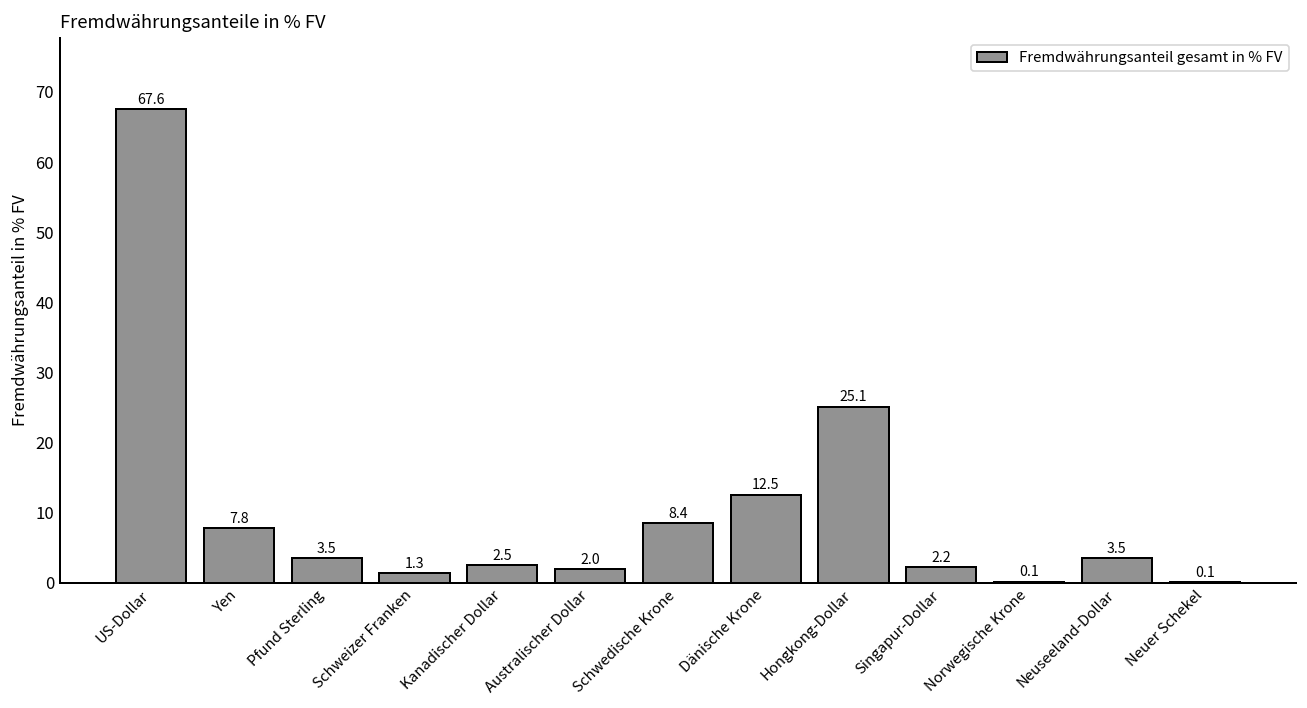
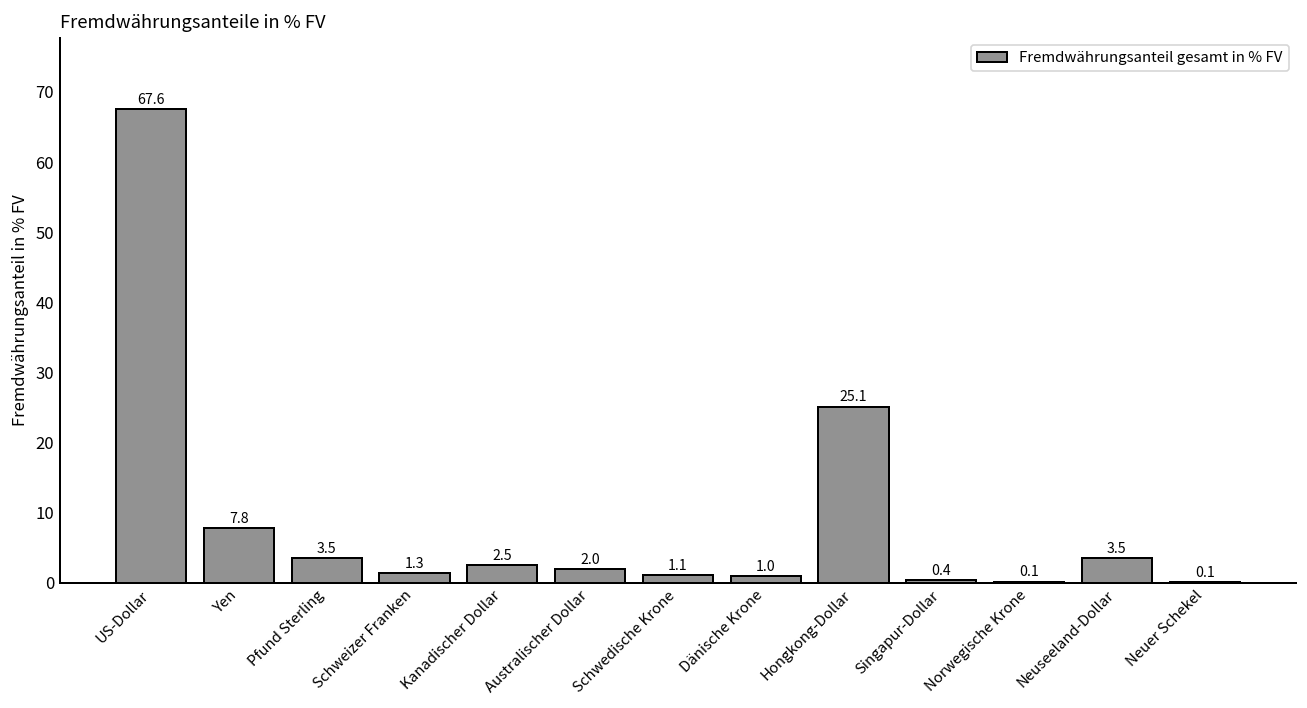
Schwedische Krone: 8.4 -> 1.1
Dänische Krone: 12.5 -> 1.0
Singapur-Dollar: 2.2 -> 0.4
